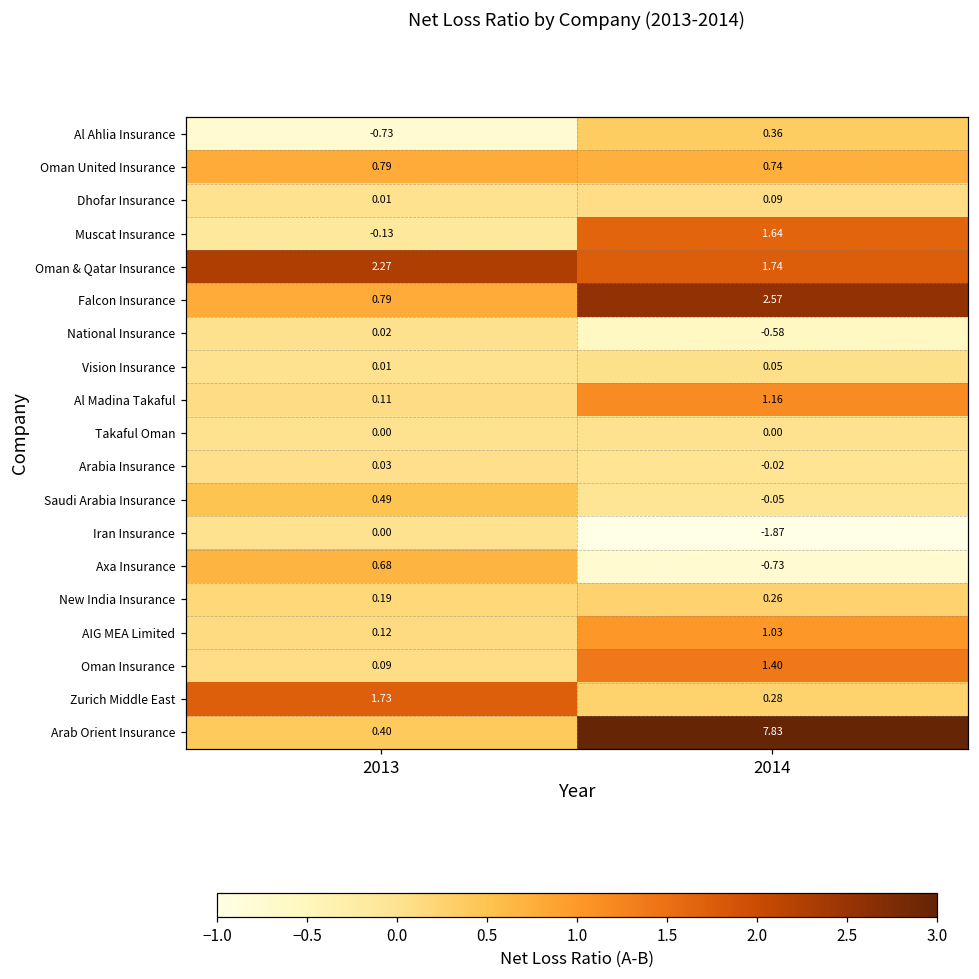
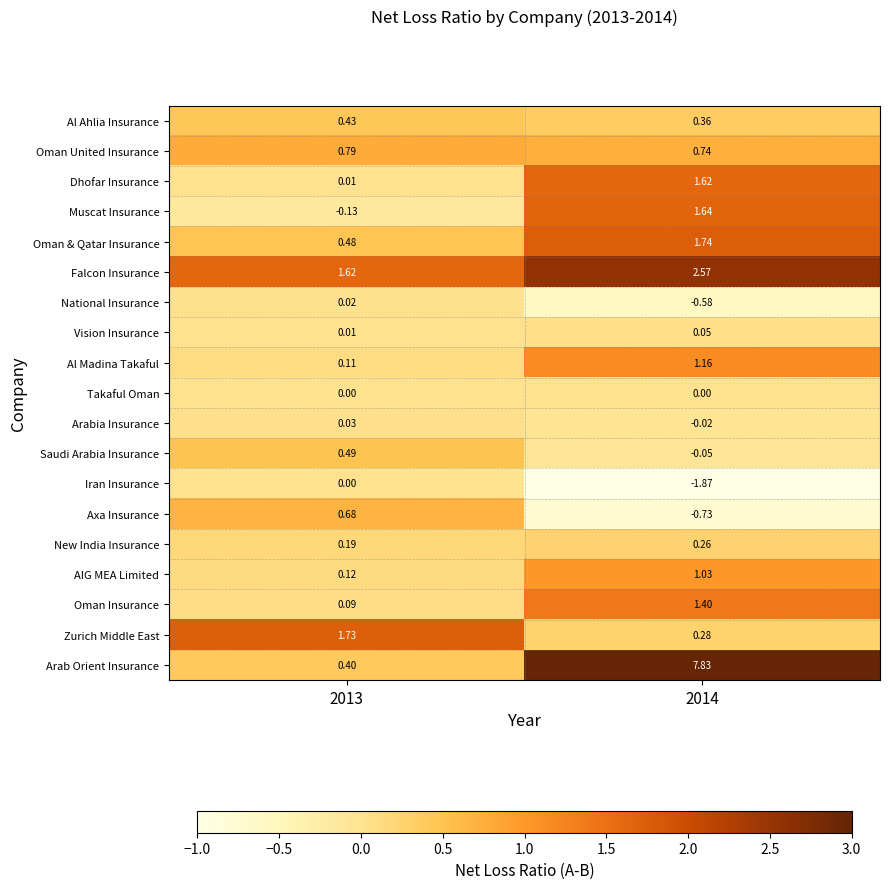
Al Ahlia Insurance, 2013: -0.73 -> 0.43
Dhofar Insurance, 2014: 0.09 -> 1.62
Oman & Qatar Insurance, 2013: 2.27 -> 0.48
Falcon Insurance, 2013: 0.79 -> 1.62
